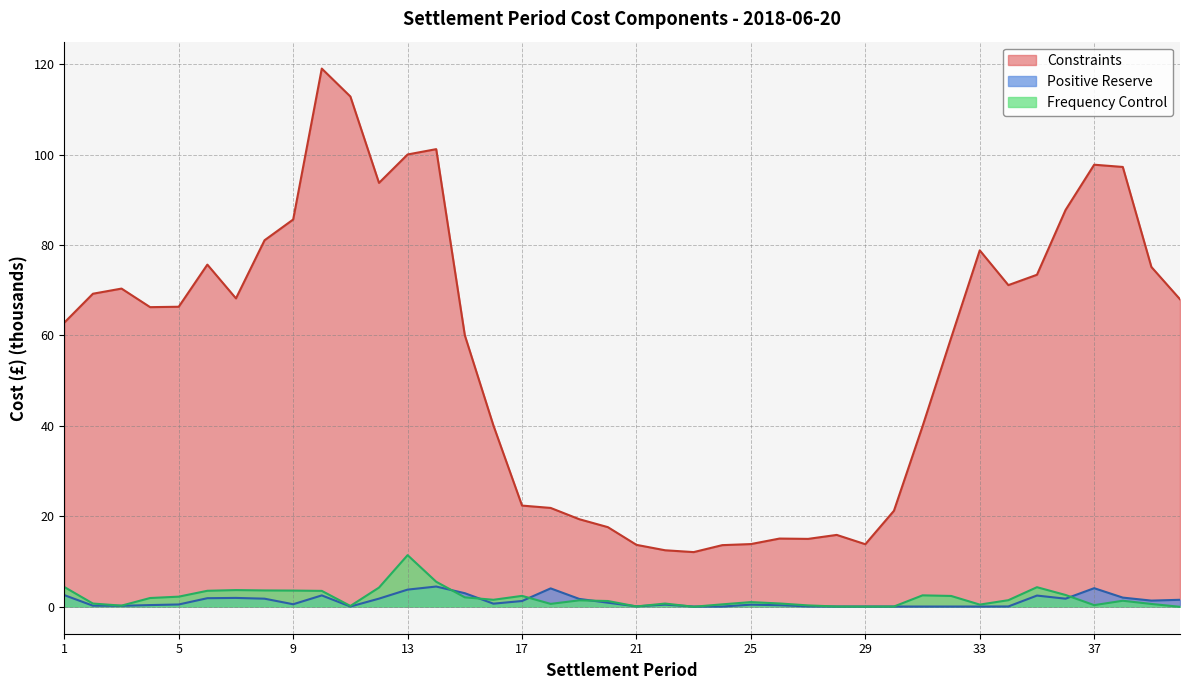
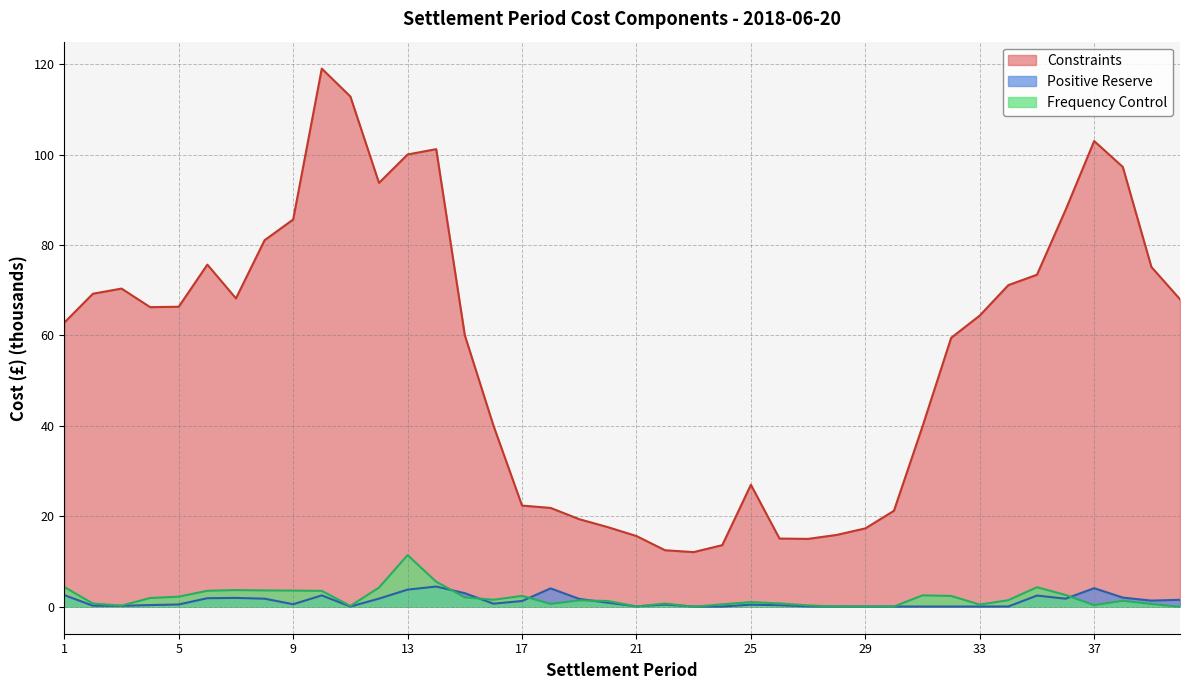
Constraints, 21: 14 -> 16
Constraints, 25: 14 -> 27
Constraints, 29: 14 -> 17
Constraints, 33: 79 -> 64
Constraints, 37: 98 -> 103
